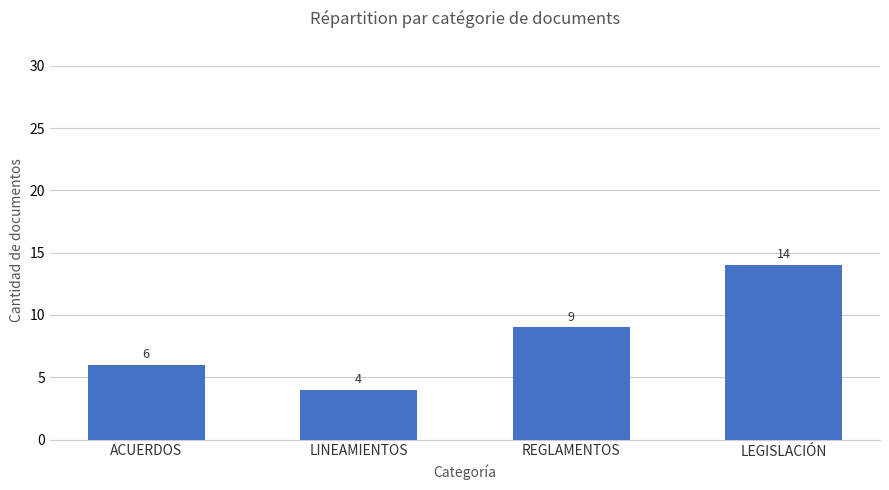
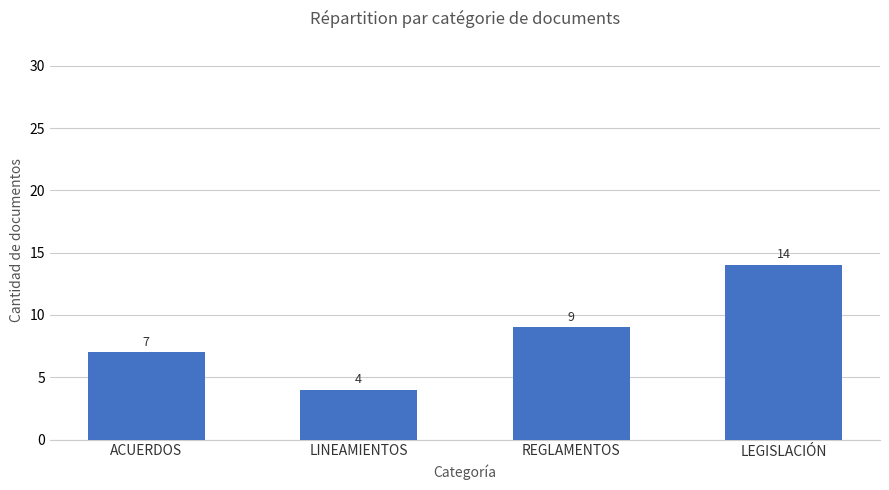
ACUERDOS: 6 -> 7
